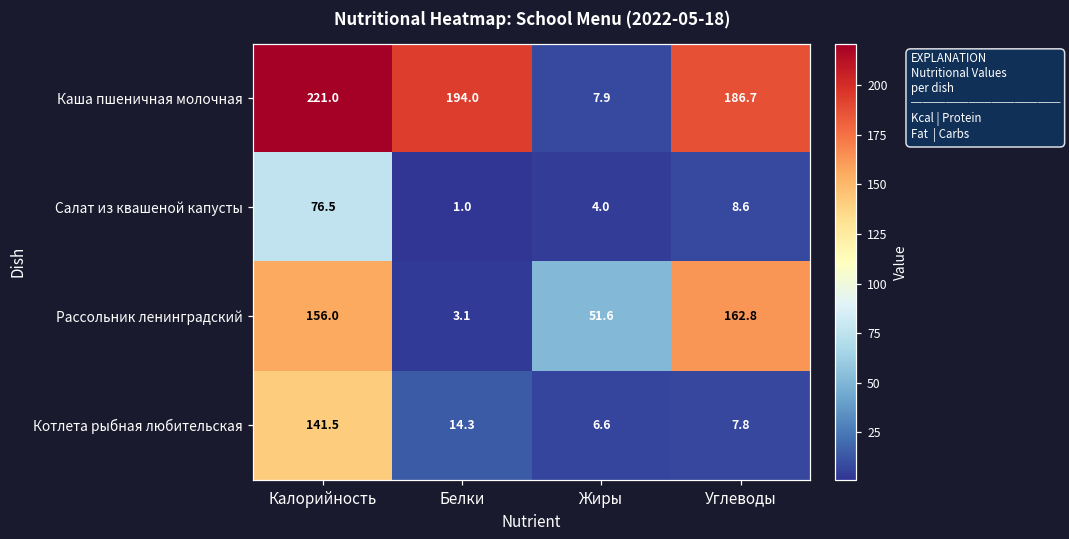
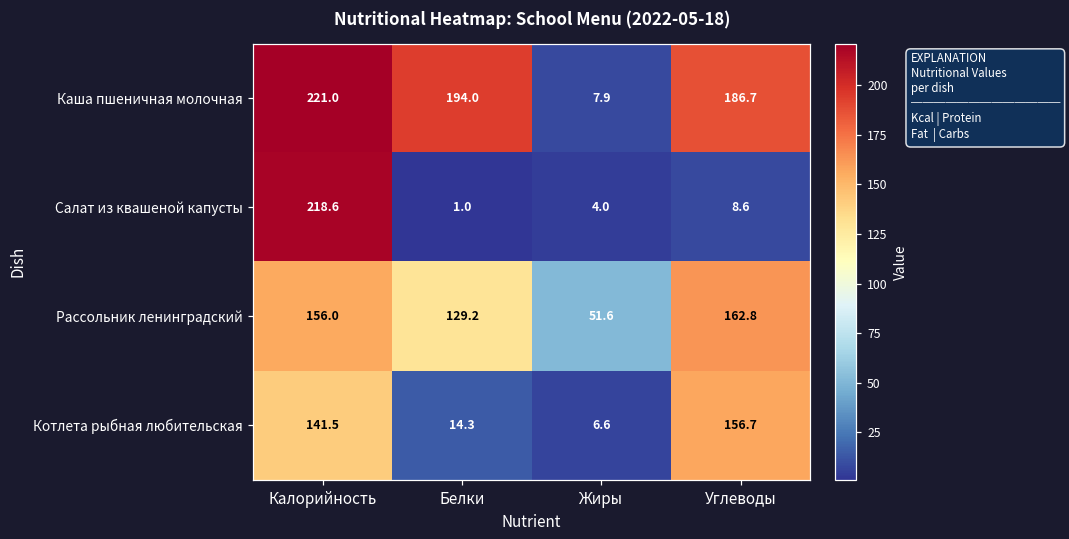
Салат из квашеной капусты, Калорийность: 76.5 -> 218.6
Рассольник ленинградский, Белки: 3.1 -> 129.2
Котлета рыбная любительская, Углеводы: 7.8 -> 156.7
